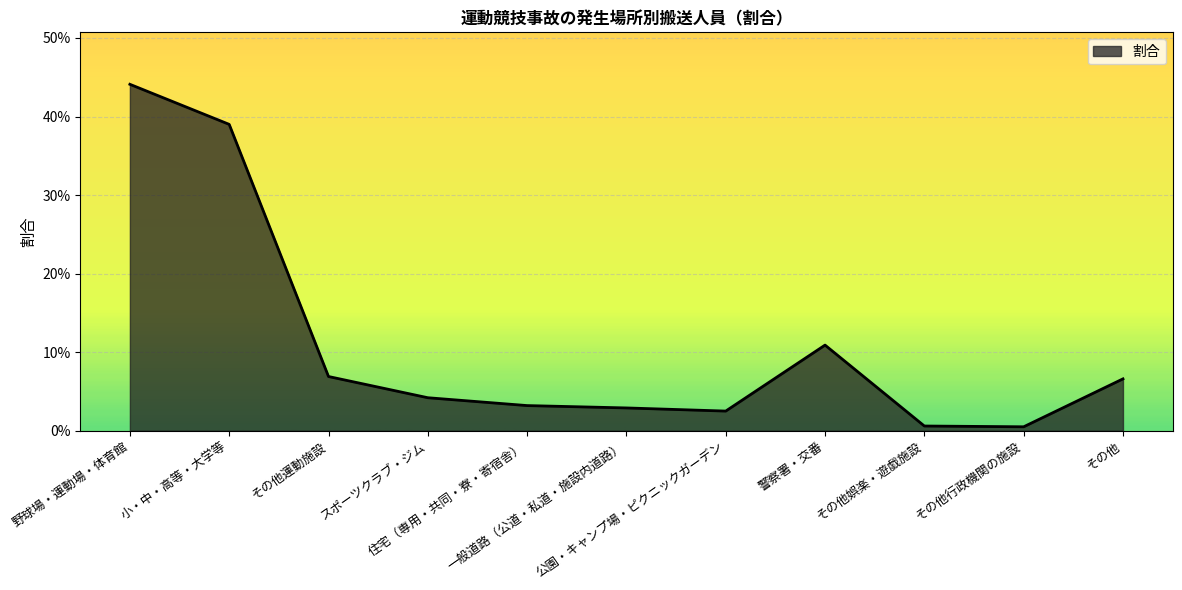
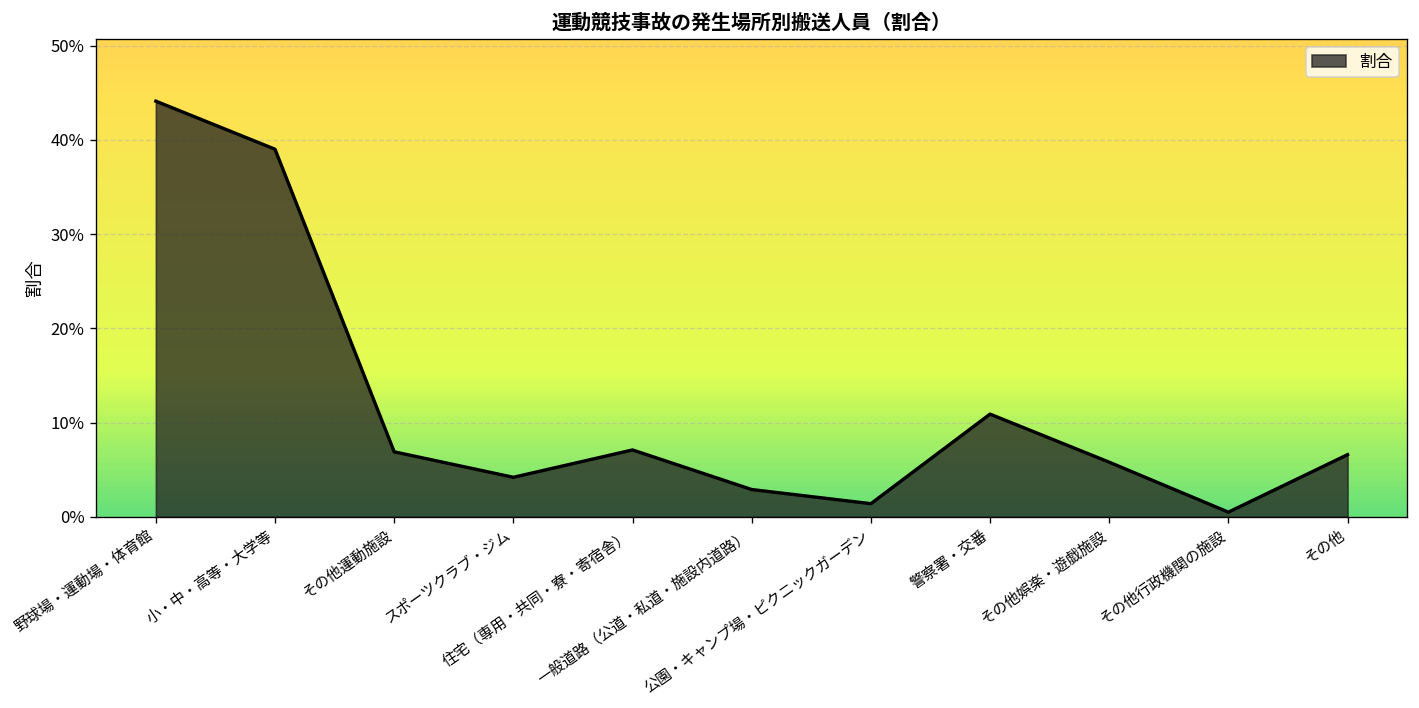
住宅（専用・共同・寮・寄宿舎）: 3% -> 7%
公園・キャンプ場・ピクニックガーデン: 3% -> 1%
その他娯楽・遊戯施設: 1% -> 6%
